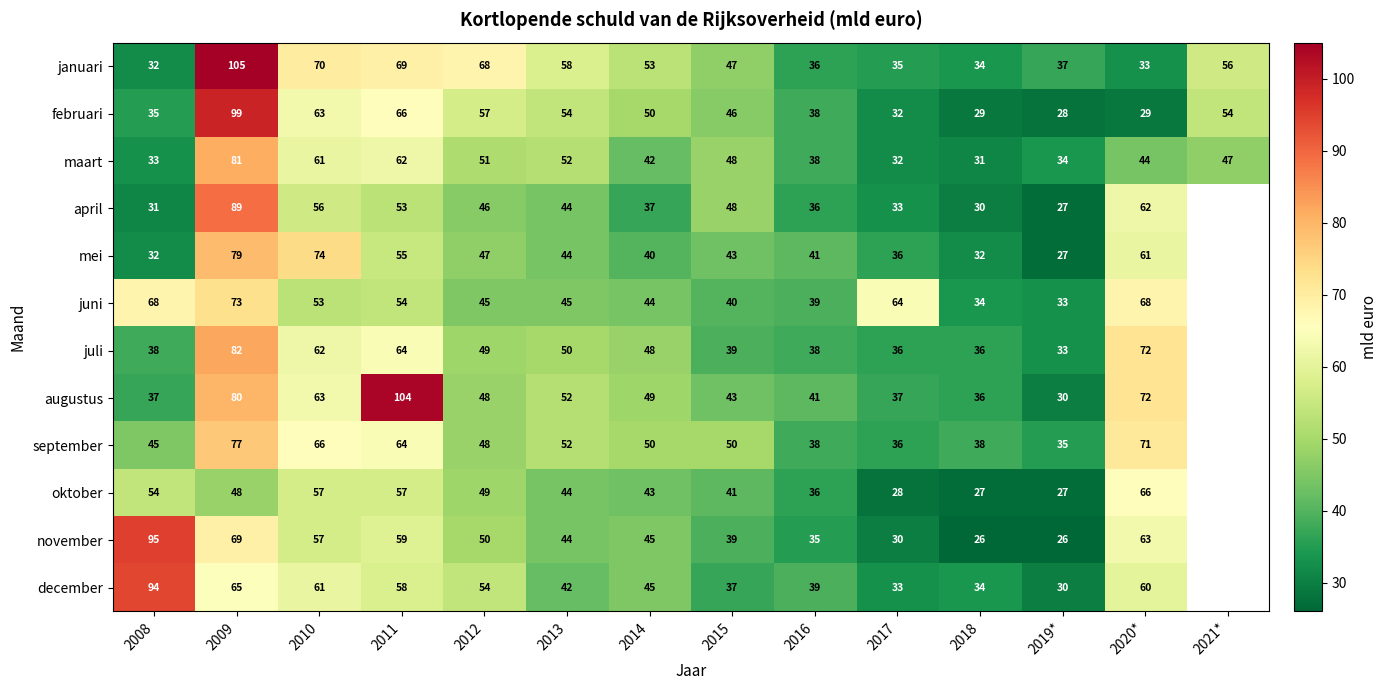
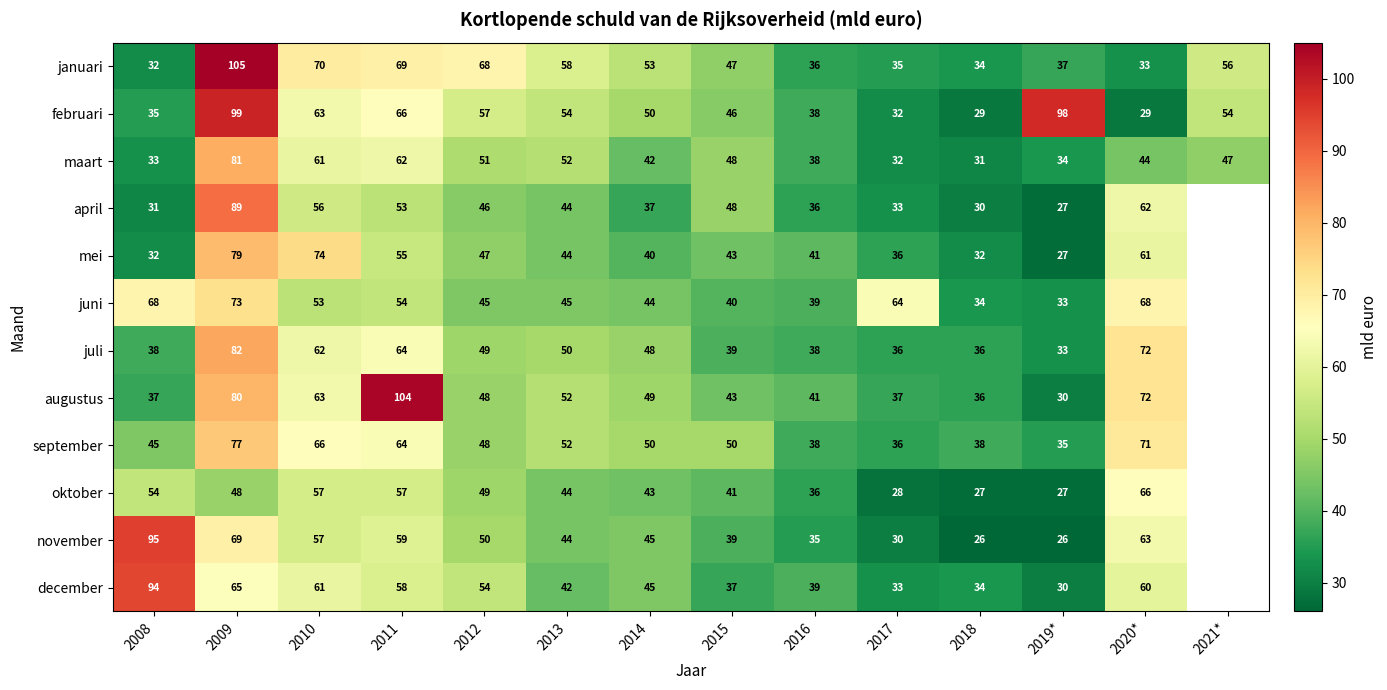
februari, 2019*: 28 -> 98
